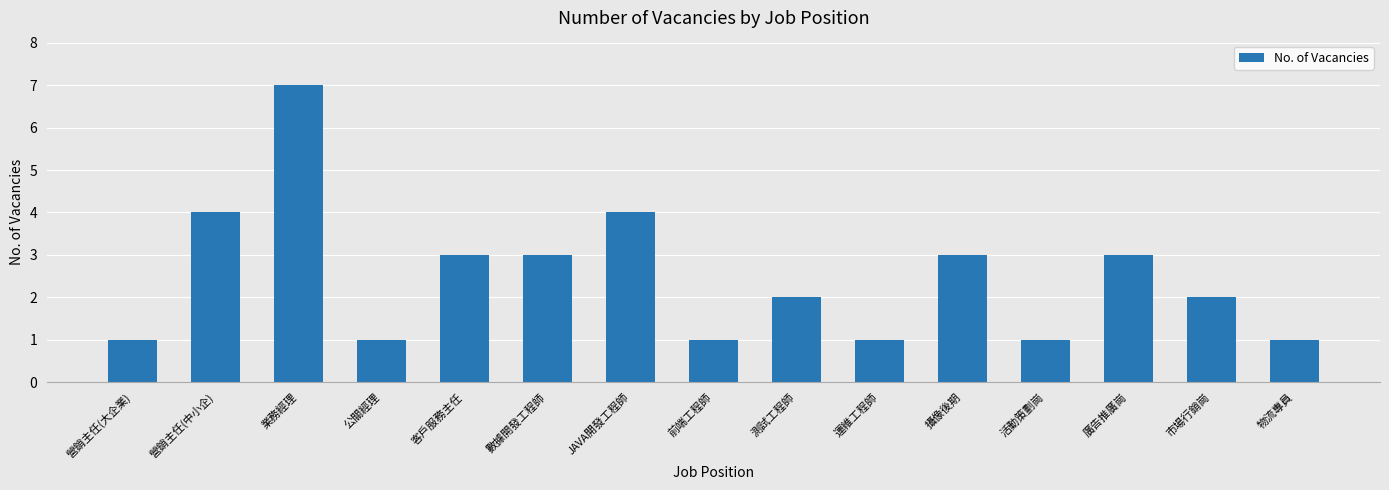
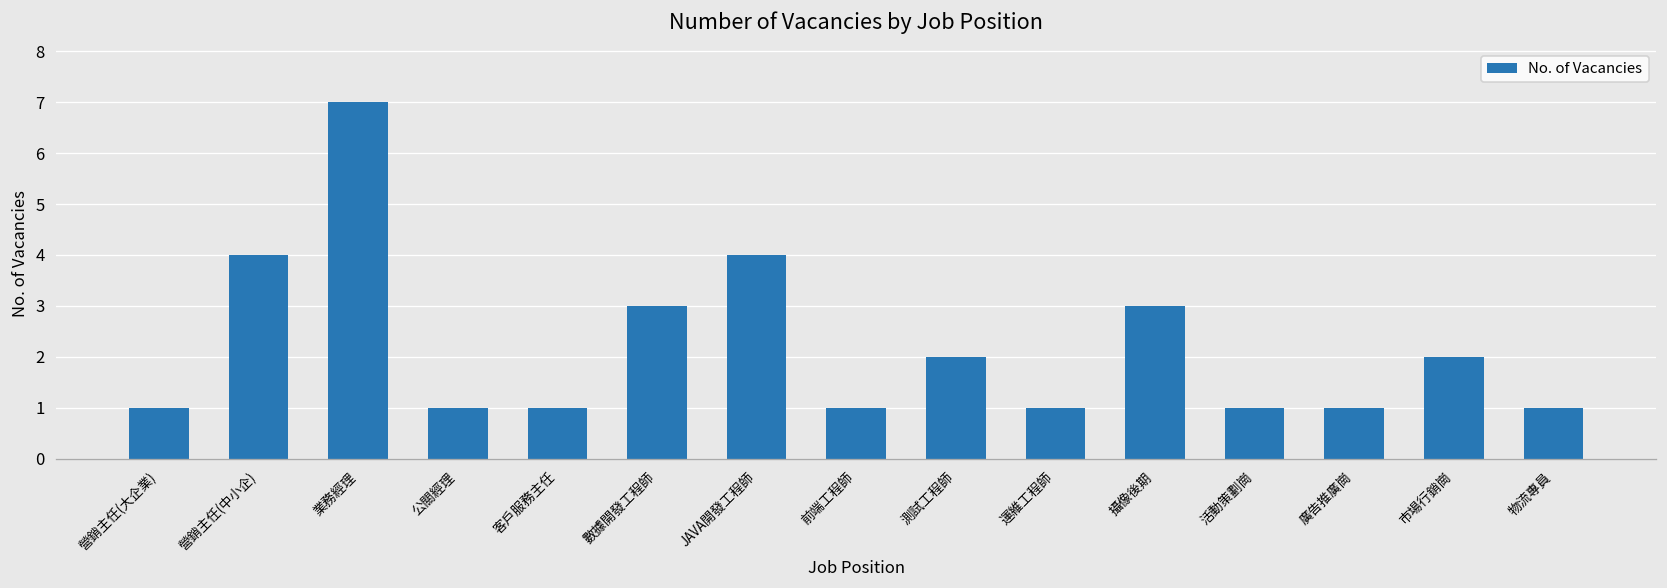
客戶服務主任: 3 -> 1
廣告推廣崗: 3 -> 1
